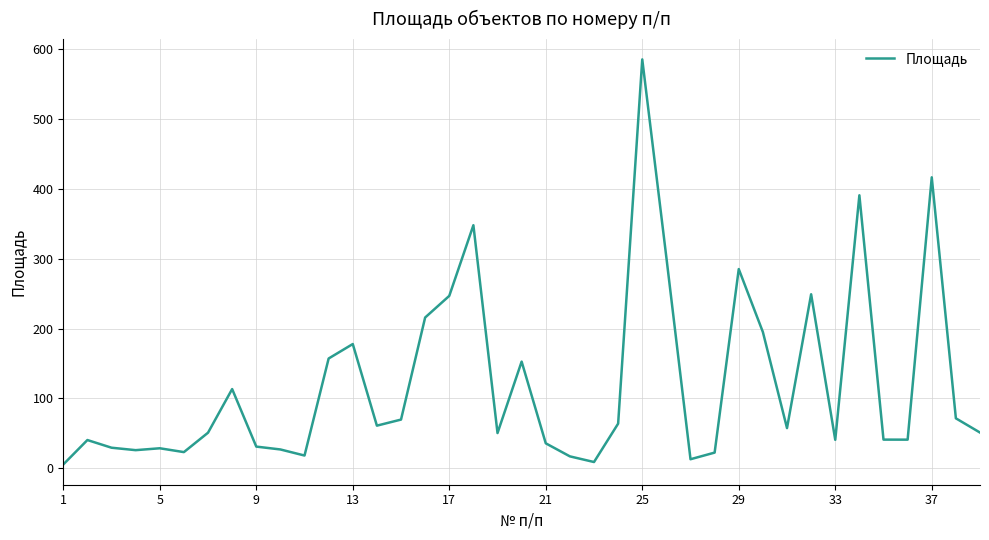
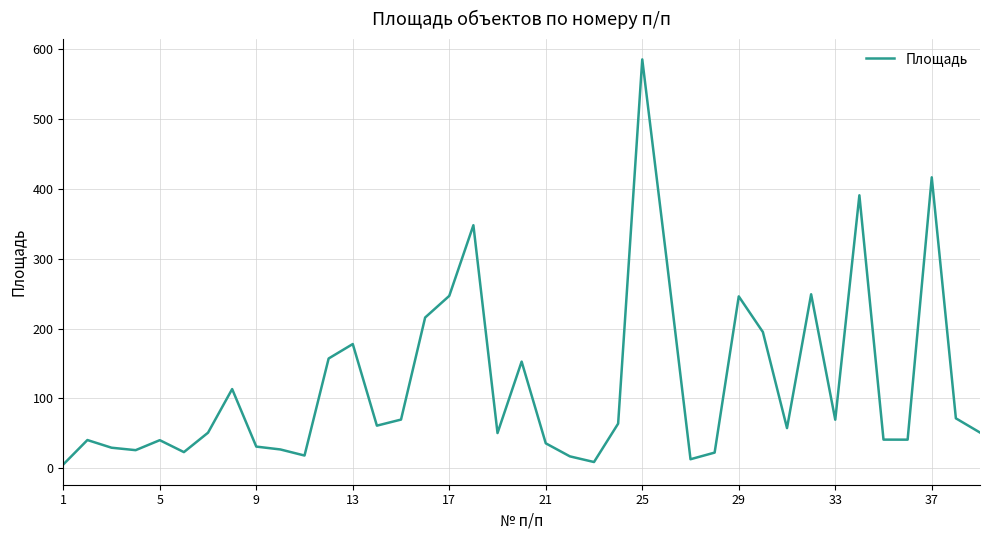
5: 30 -> 40
29: 290 -> 250
33: 40 -> 70
